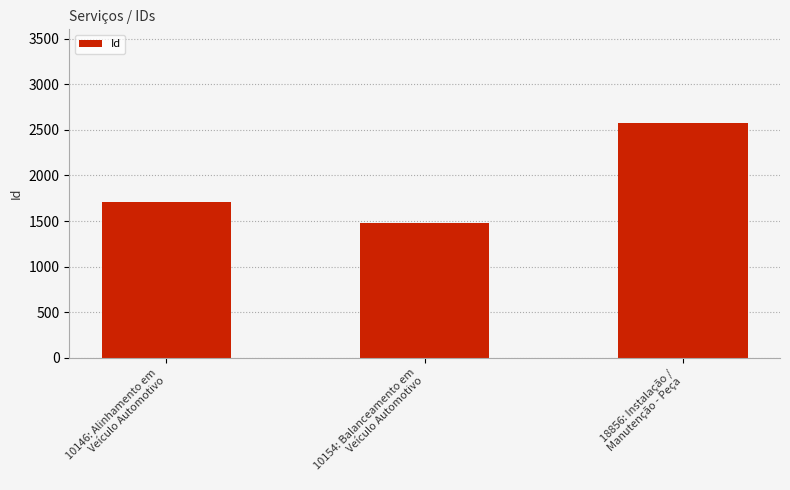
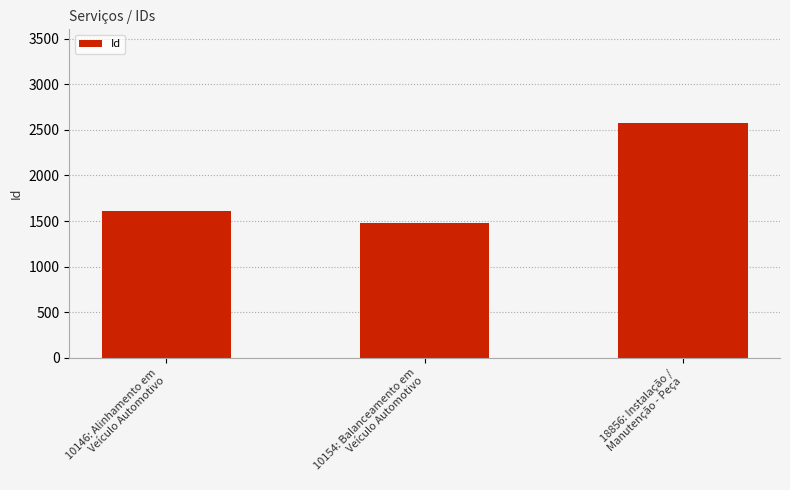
10146: Alinhamento em Veículo Automotivo: 1700 -> 1600
